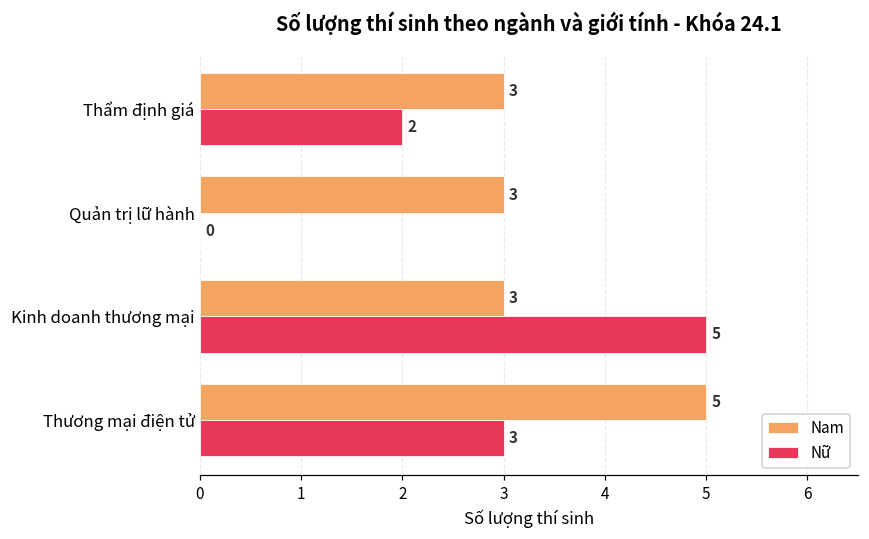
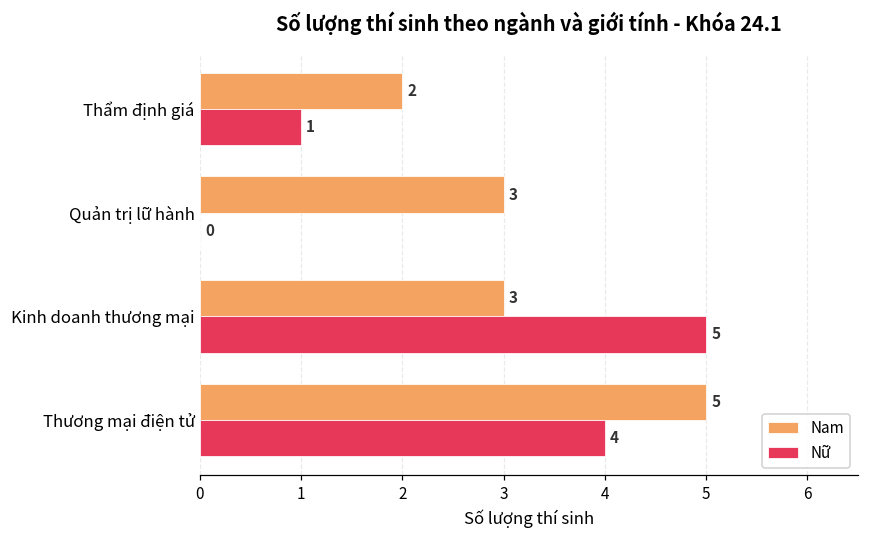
Nam, Thẩm định giá: 3 -> 2
Nữ, Thẩm định giá: 2 -> 1
Nữ, Thương mại điện tử: 3 -> 4
